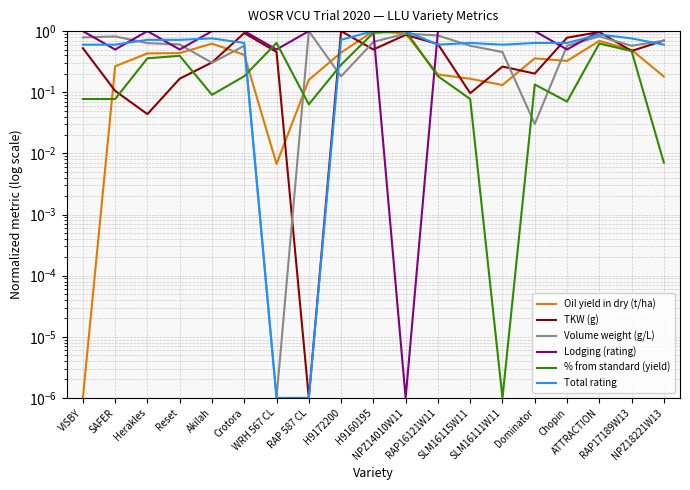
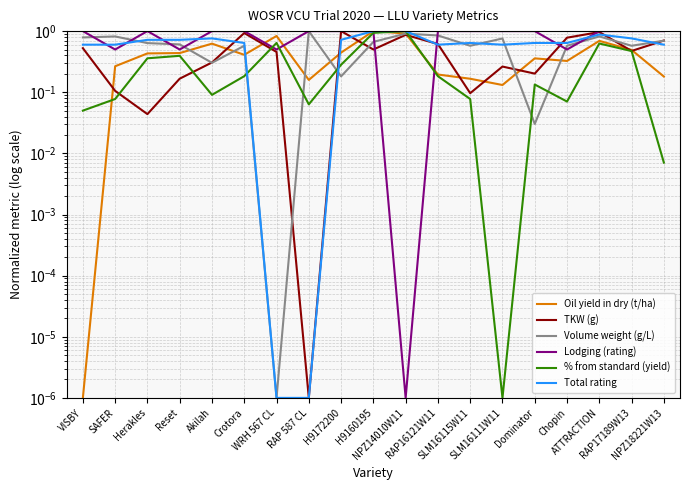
% from standard (yield), VISBY: 0.08 -> 0.05
Oil yield in dry (t/ha), WRH 567 CL: 0.007 -> 0.8
Volume weight (g/L), SLM16111W11: 0.5 -> 0.8
